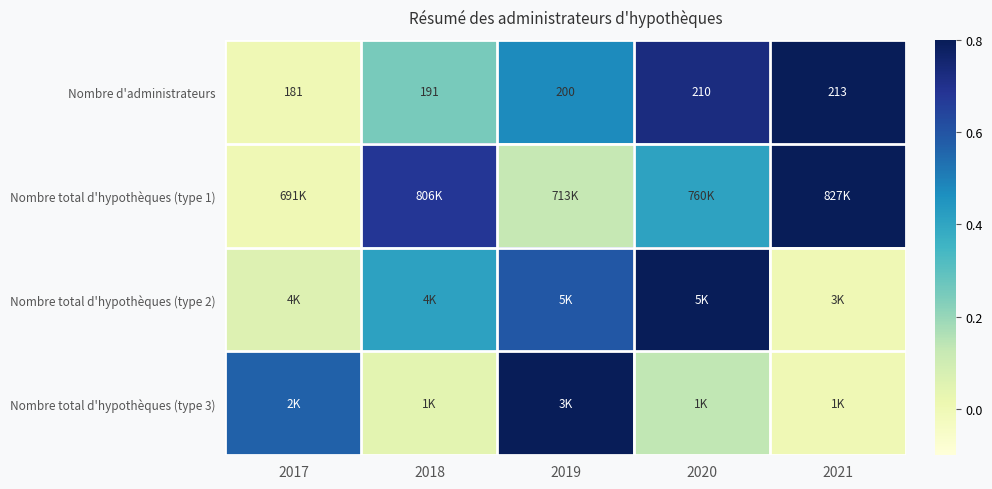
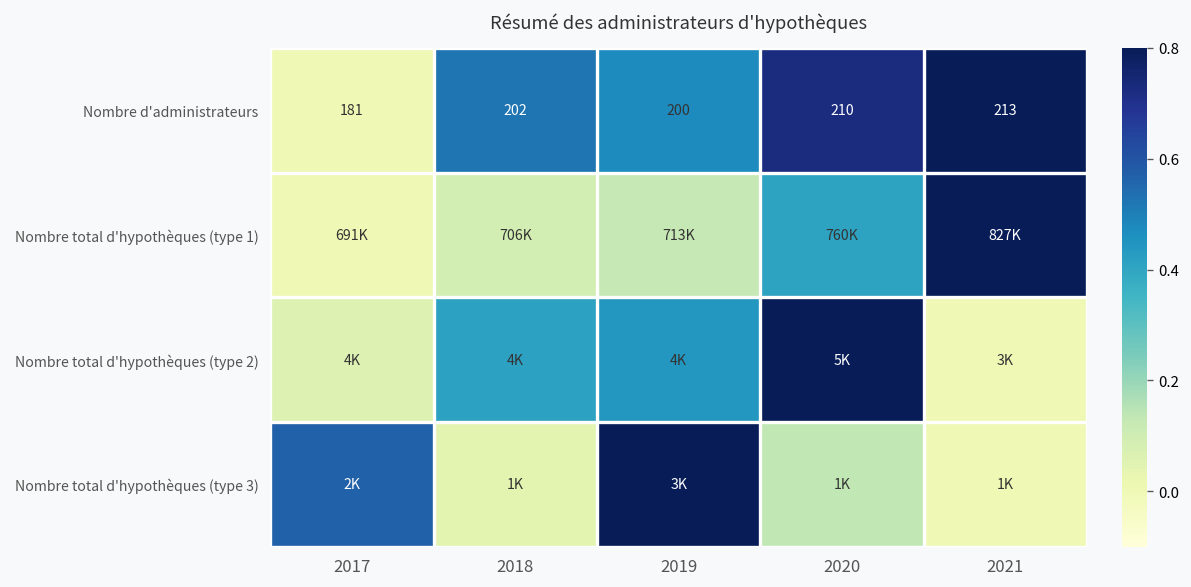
Nombre d'administrateurs, 2018: 191 -> 202
Nombre total d'hypothèques (type 1), 2018: 806K -> 706K
Nombre total d'hypothèques (type 2), 2019: 5K -> 4K
